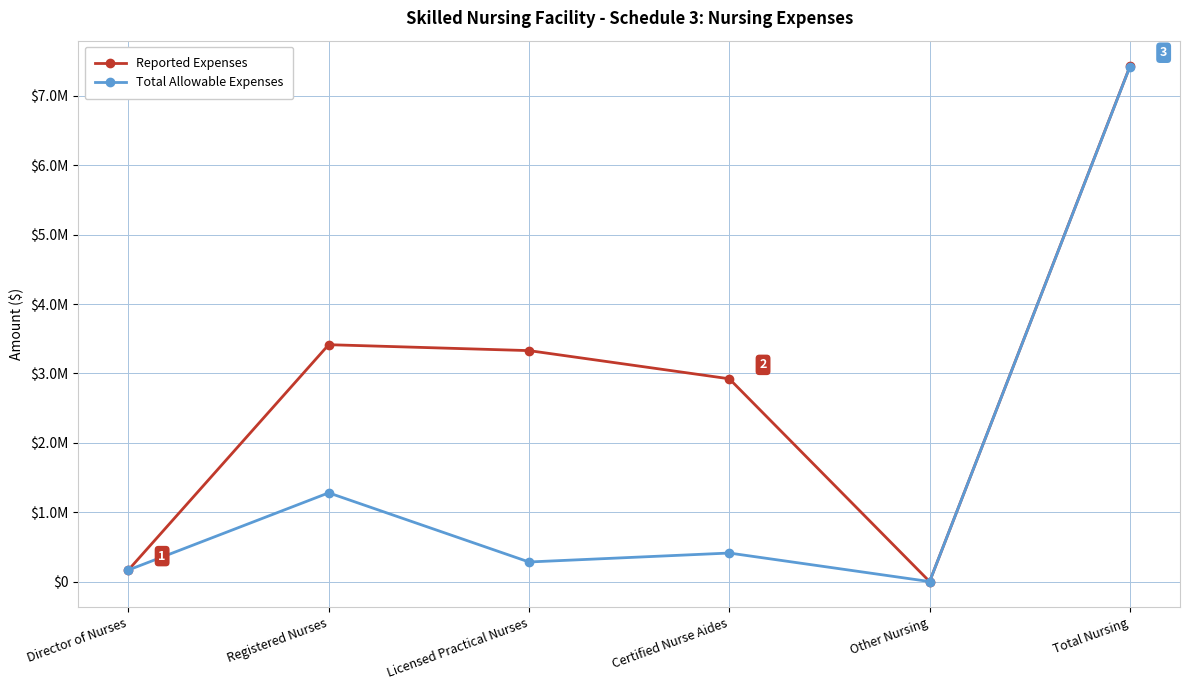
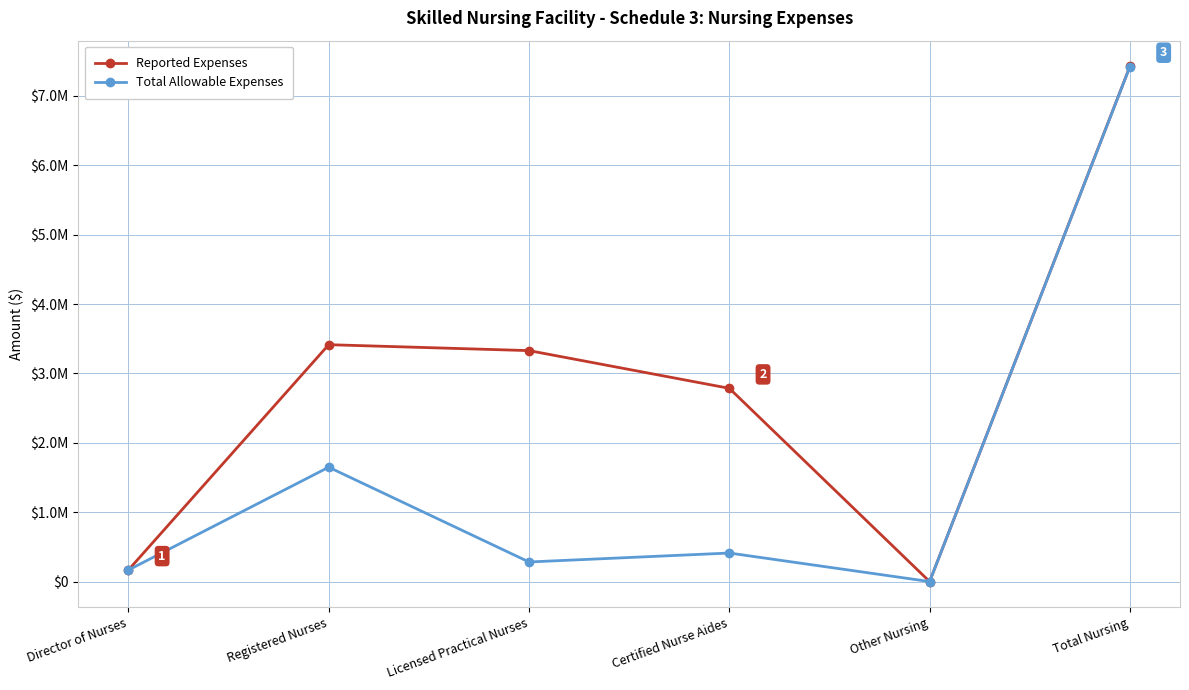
Total Allowable Expenses, Registered Nurses: $1300000 -> $1600000
Reported Expenses, Certified Nurse Aides: $2900000 -> $2800000
